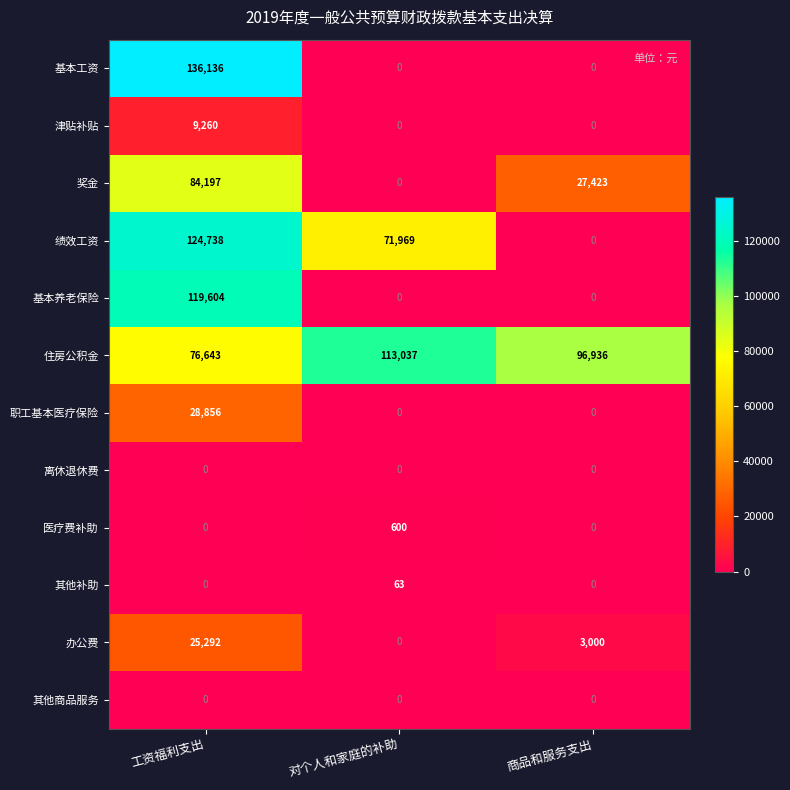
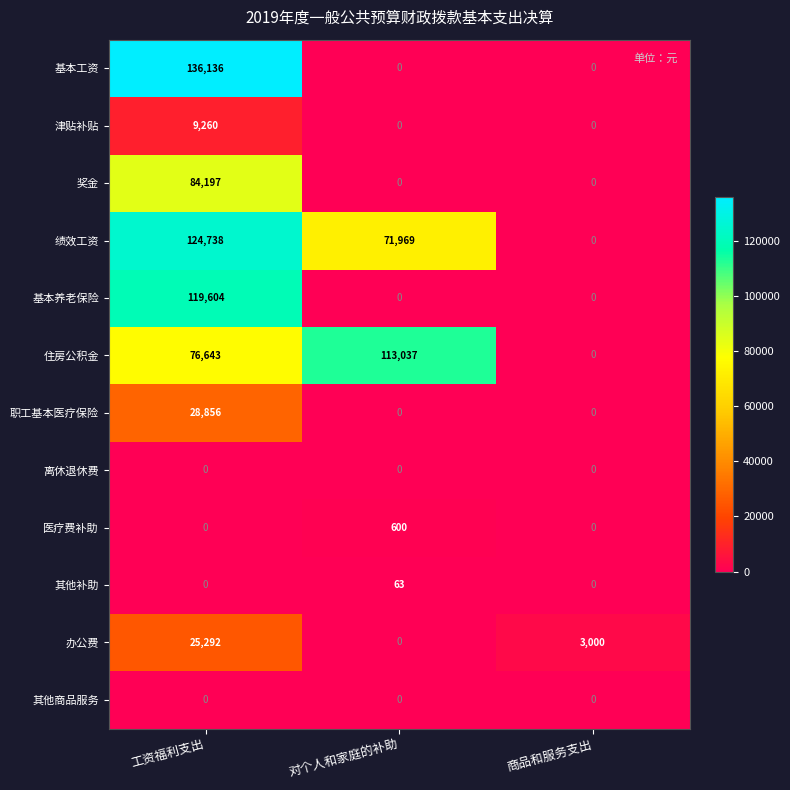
奖金, 商品和服务支出: 27,423 -> 0
住房公积金, 商品和服务支出: 96,936 -> 0
